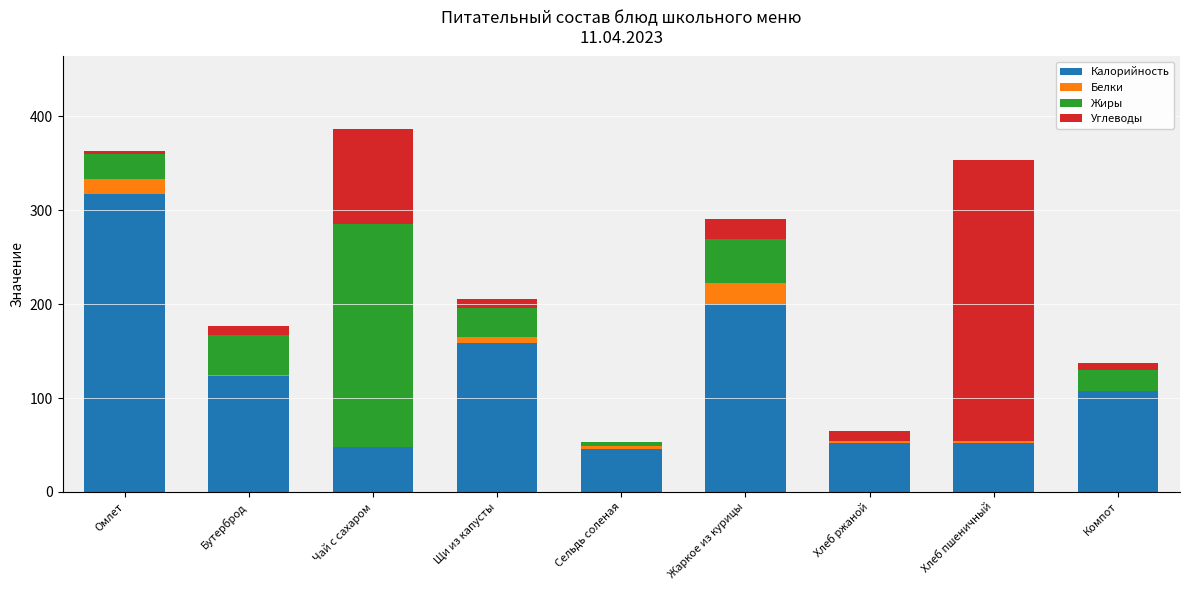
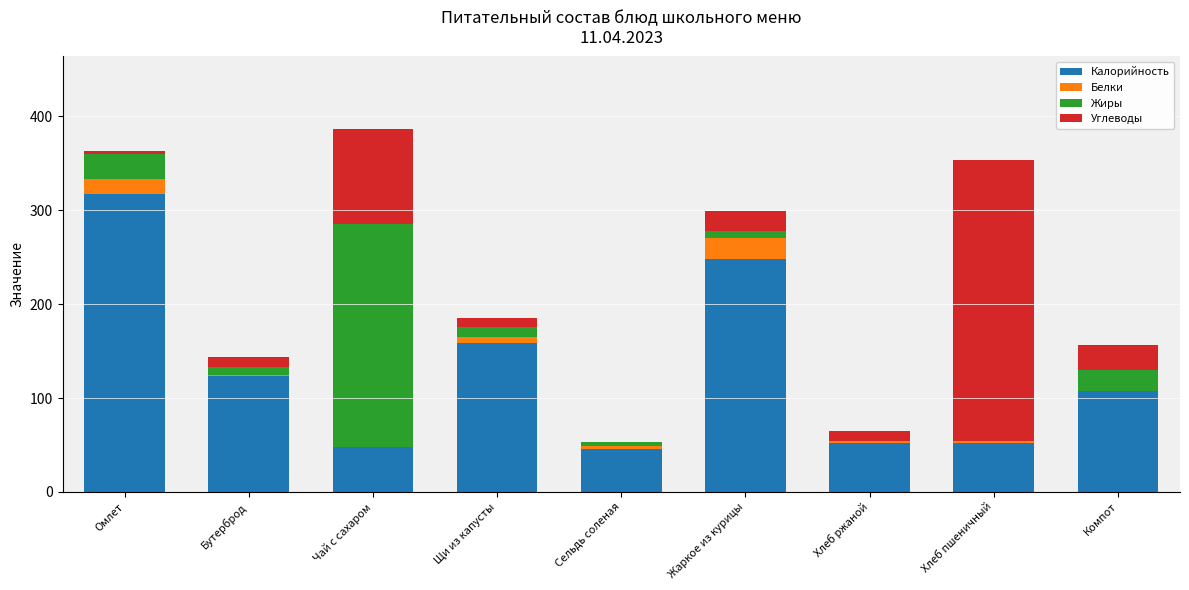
Жиры, Бутерброд: 40 -> 10
Жиры, Щи из капусты: 30 -> 10
Калорийность, Жаркое из курицы: 200 -> 250
Жиры, Жаркое из курицы: 50 -> 10
Углеводы, Компот: 10 -> 30
